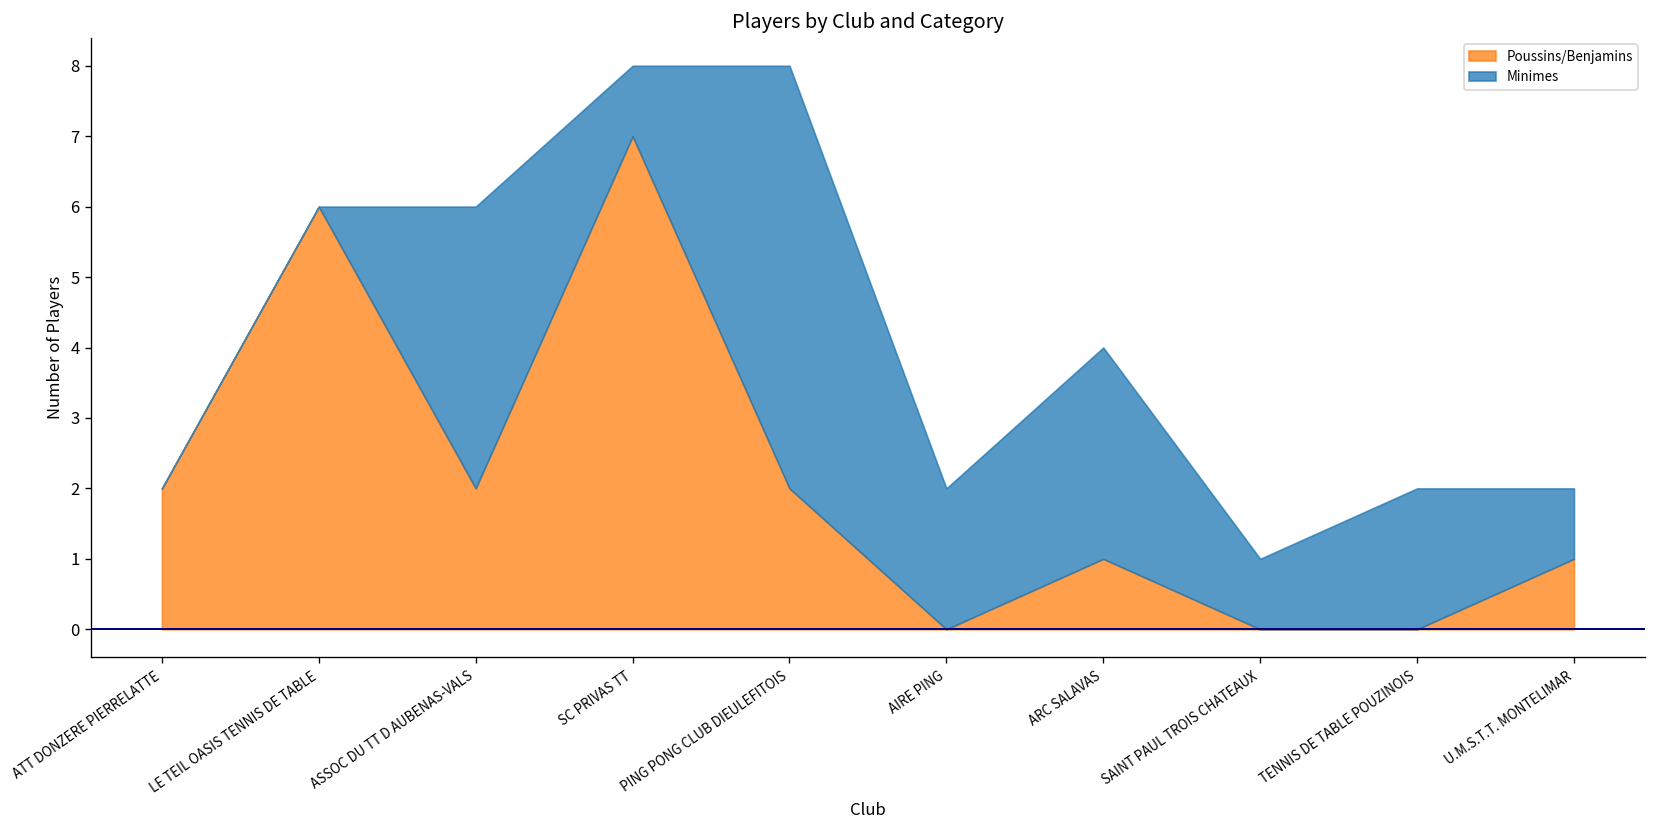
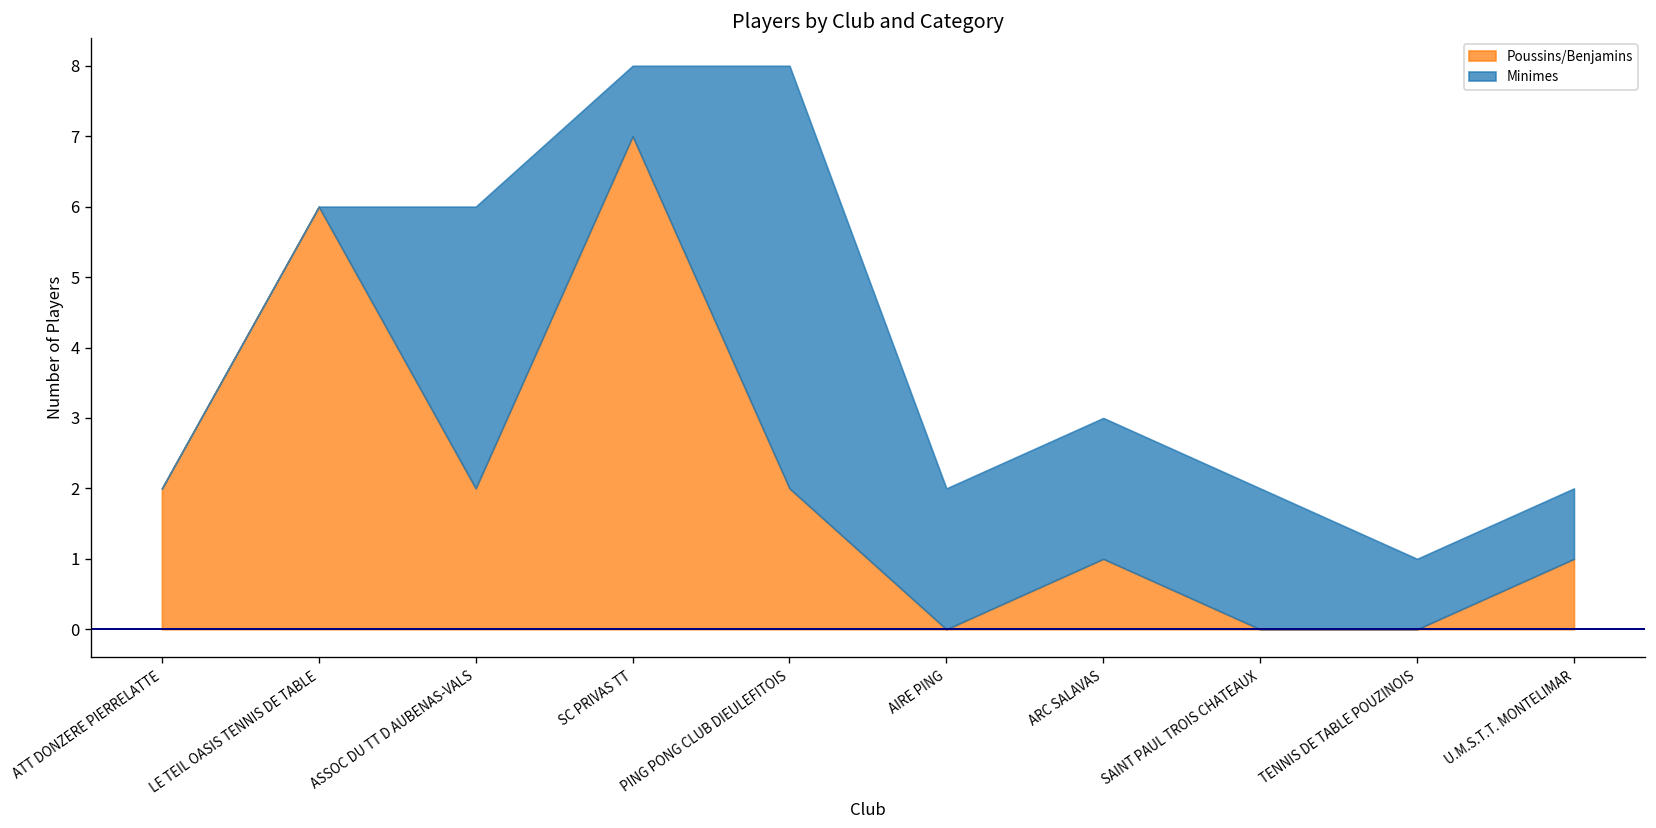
Minimes, ARC SALAVAS: 3 -> 2
Minimes, SAINT PAUL TROIS CHATEAUX: 1 -> 2
Minimes, TENNIS DE TABLE POUZINOIS: 2 -> 1
